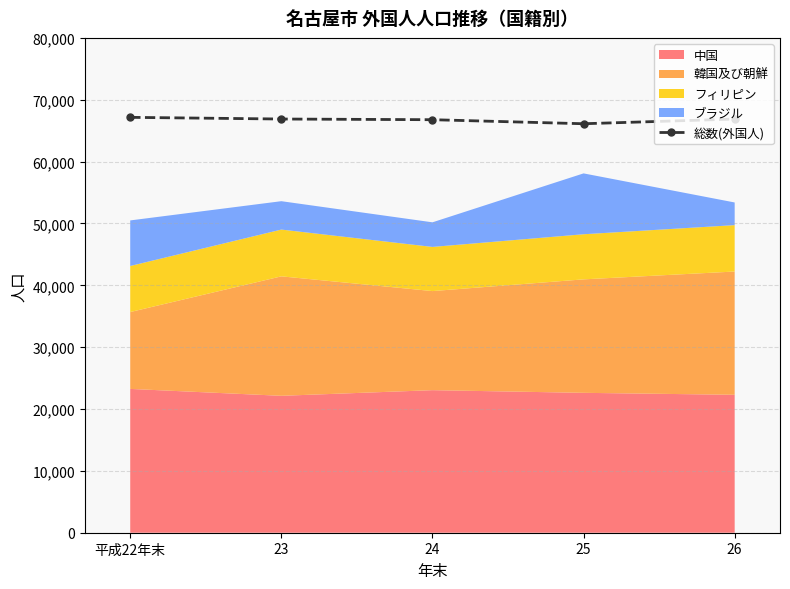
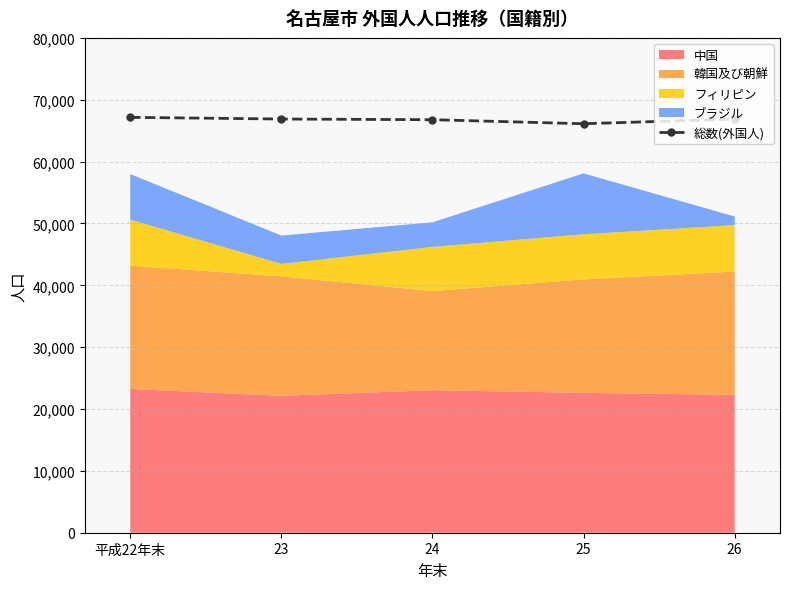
韓国及び朝鮮, 平成22年末: 12,000 -> 20,000
フィリピン, 23: 8,000 -> 2,000
ブラジル, 26: 4,000 -> 1,000
